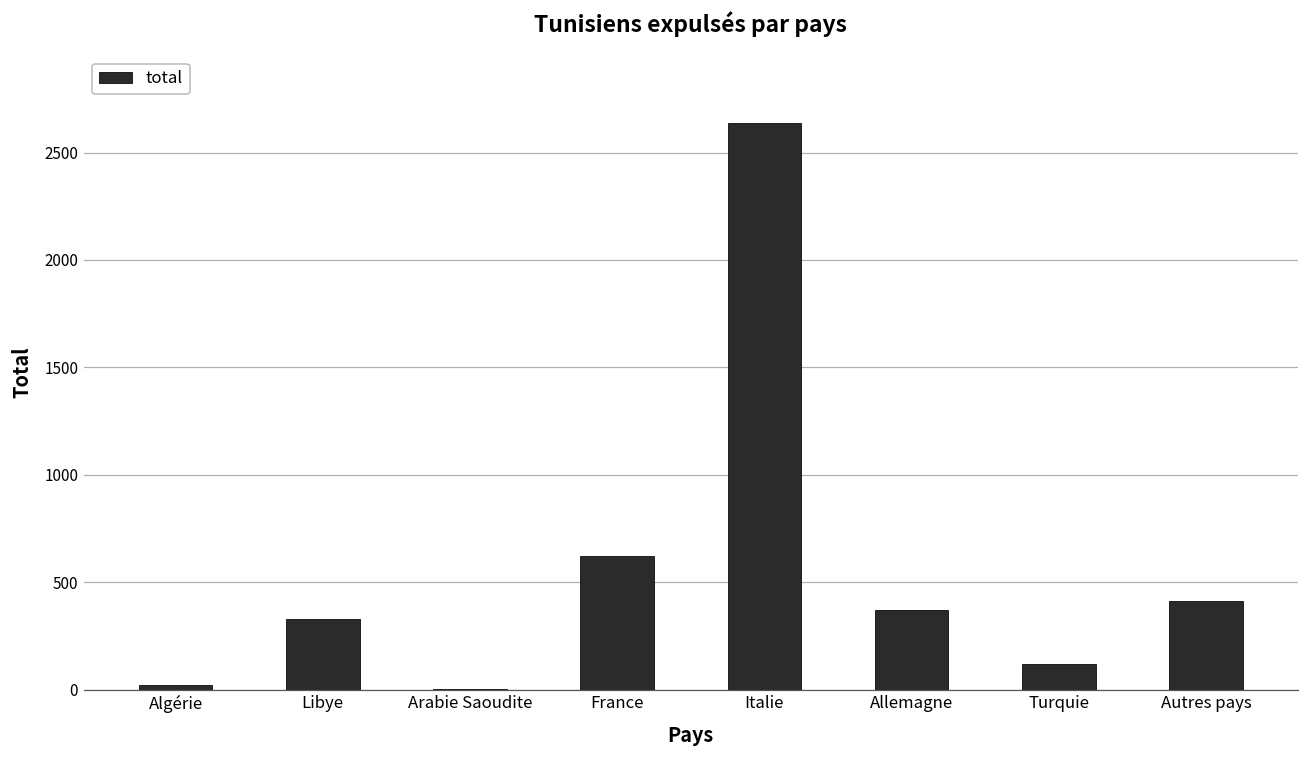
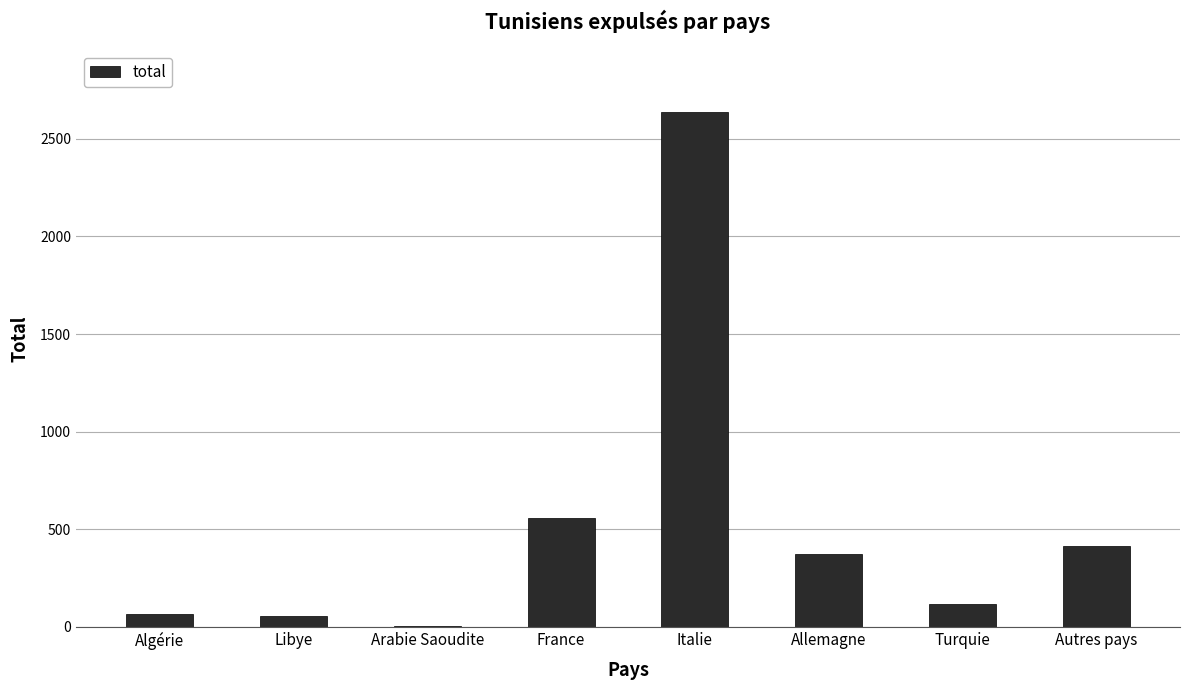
Algérie: 20 -> 60
Libye: 330 -> 50
France: 620 -> 560
